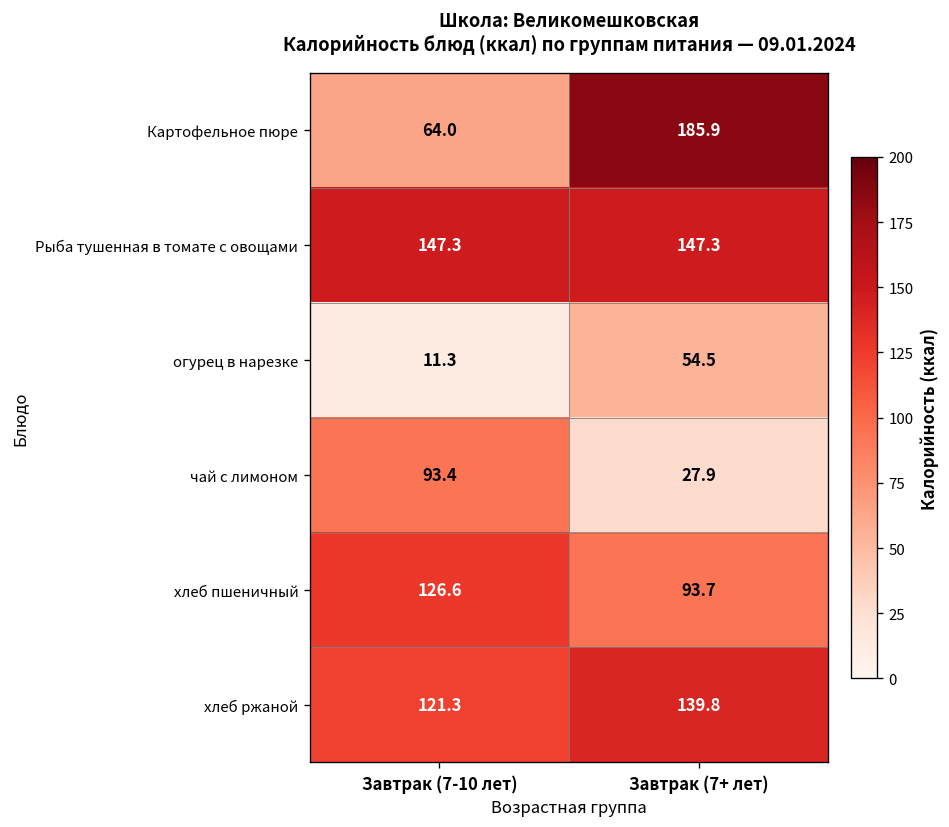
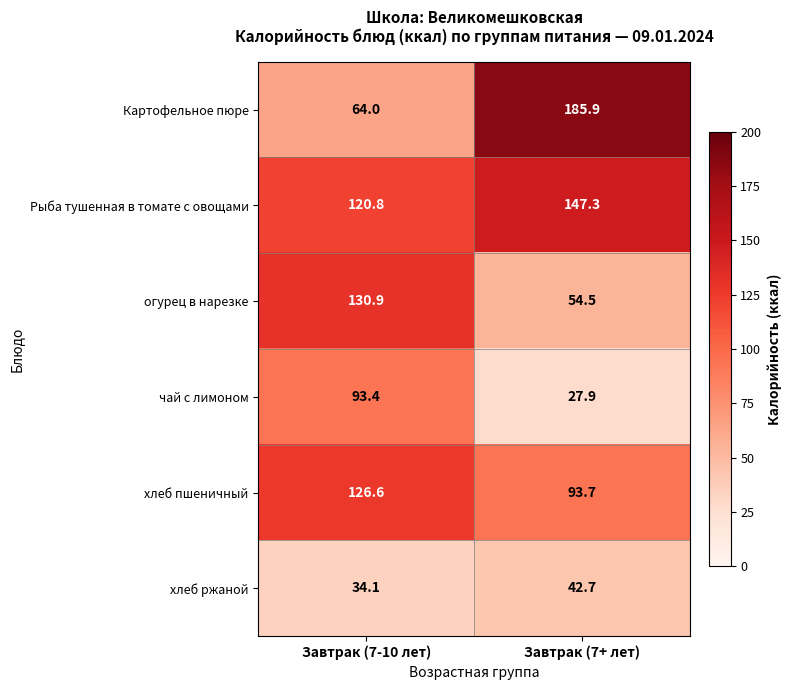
Рыба тушенная в томате с овощами, Завтрак (7-10 лет): 147.3 -> 120.8
огурец в нарезке, Завтрак (7-10 лет): 11.3 -> 130.9
хлеб ржаной, Завтрак (7-10 лет): 121.3 -> 34.1
хлеб ржаной, Завтрак (7+ лет): 139.8 -> 42.7
